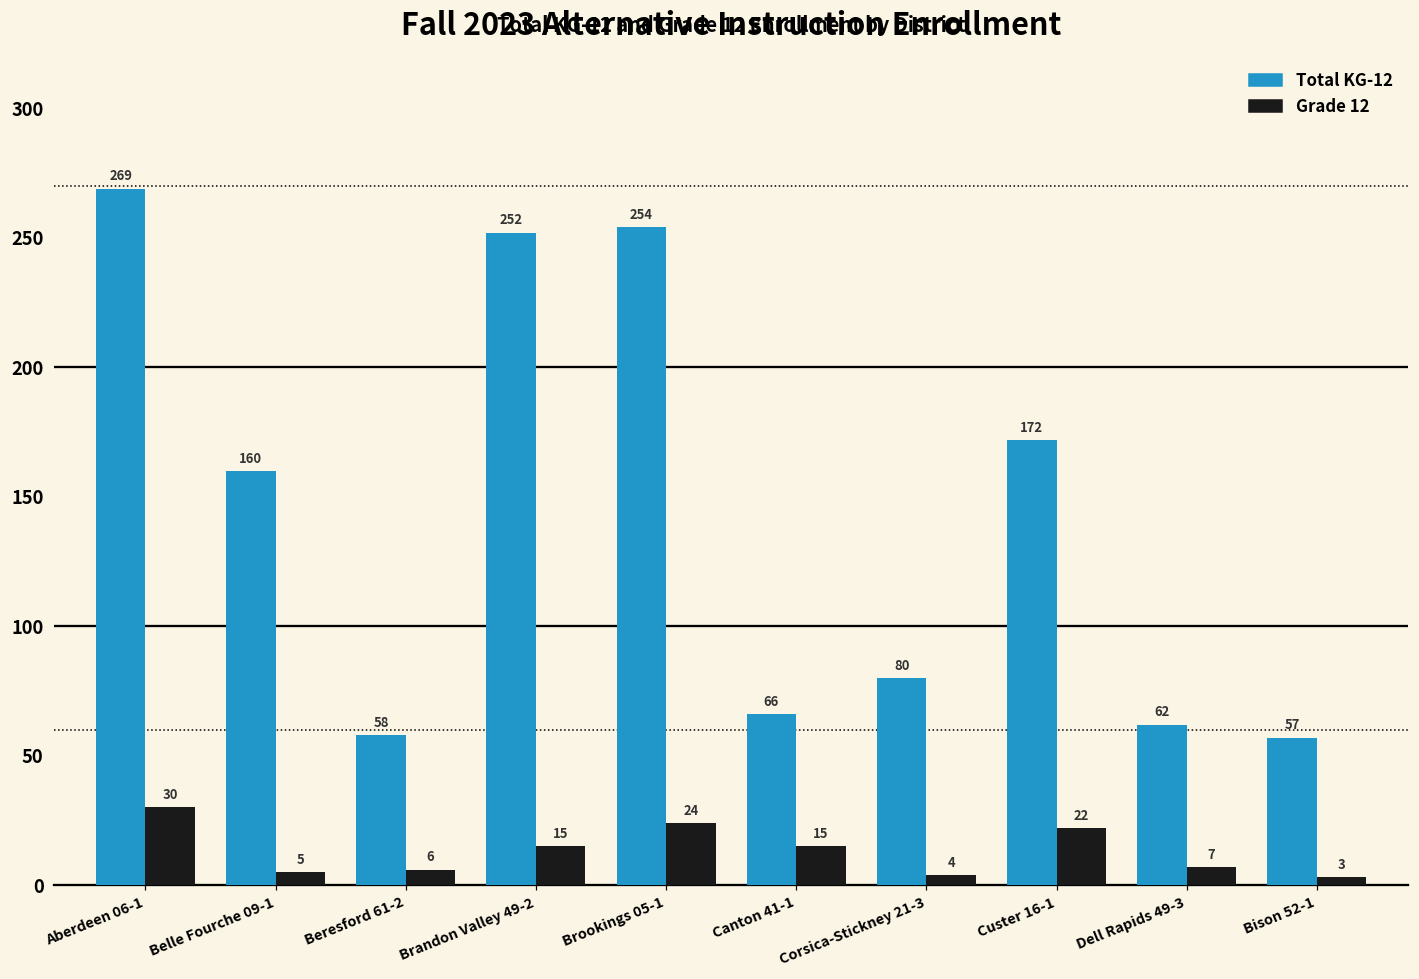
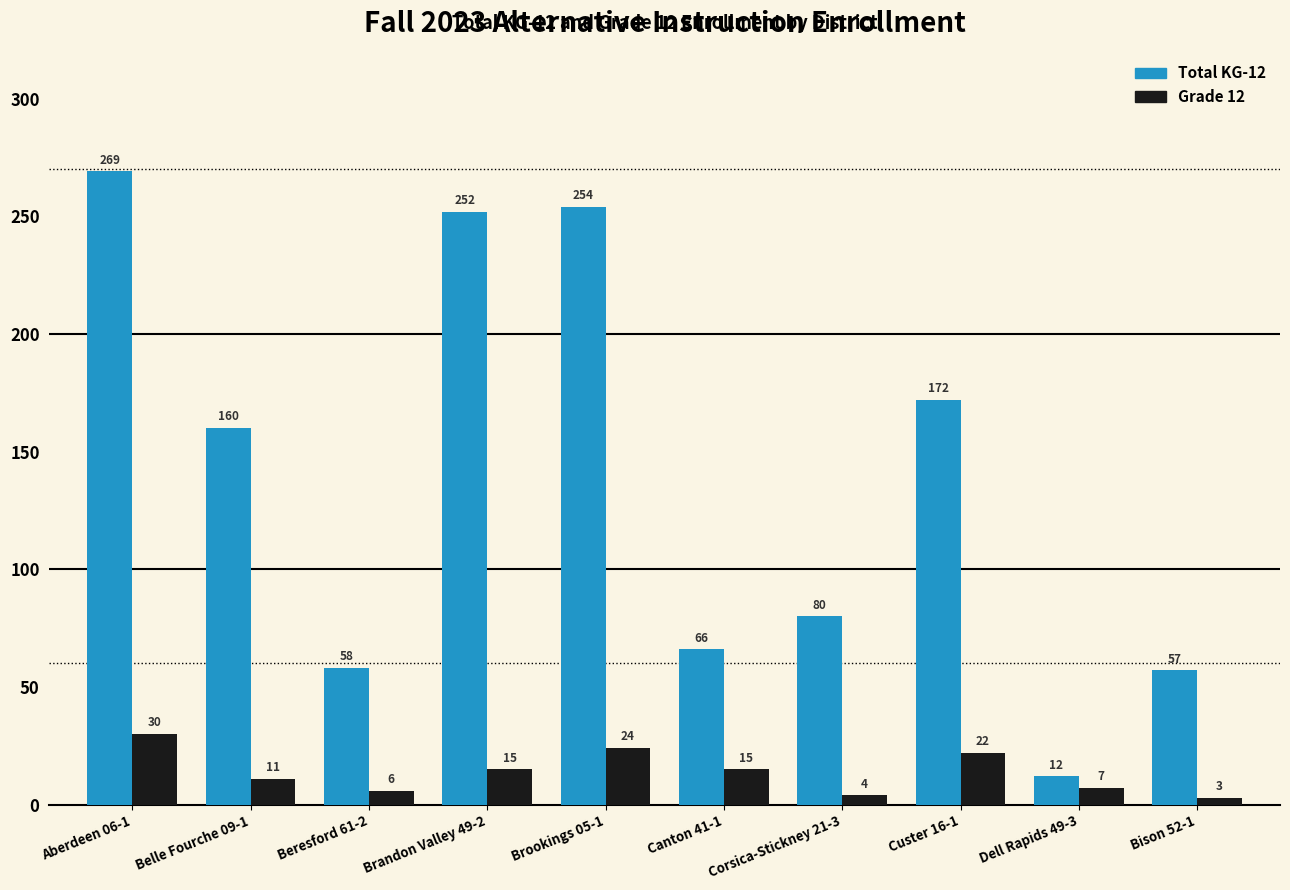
Grade 12, Belle Fourche 09-1: 5 -> 11
Total KG-12, Dell Rapids 49-3: 62 -> 12
